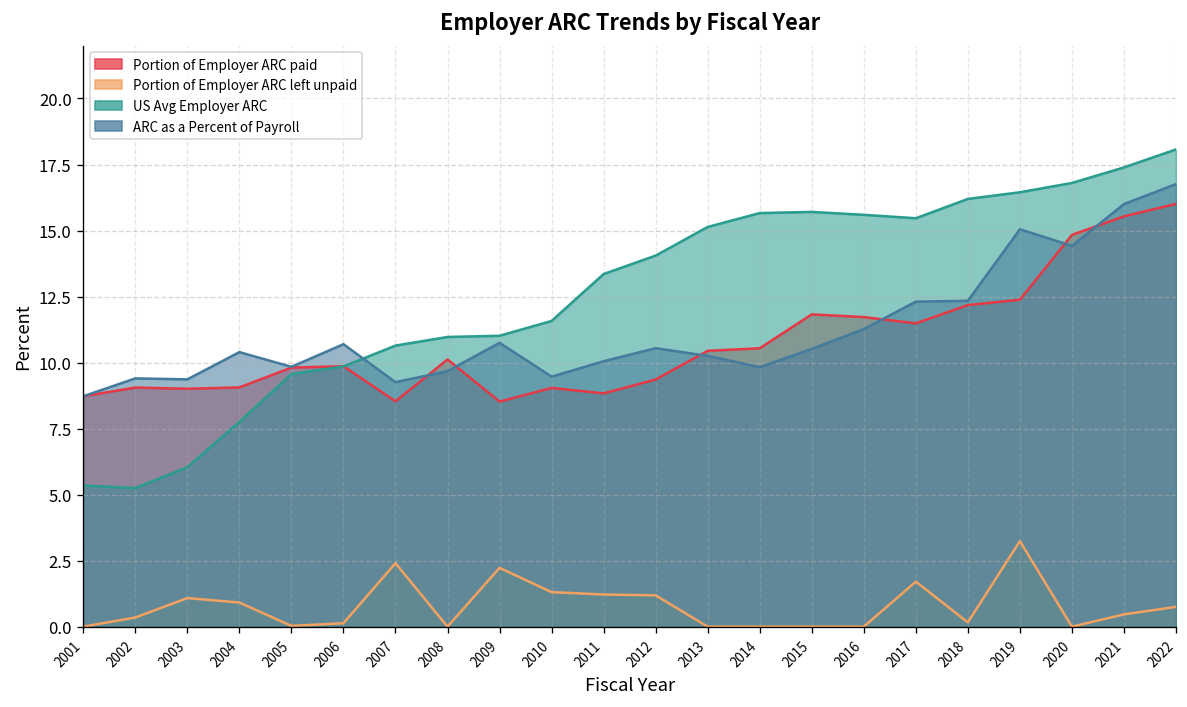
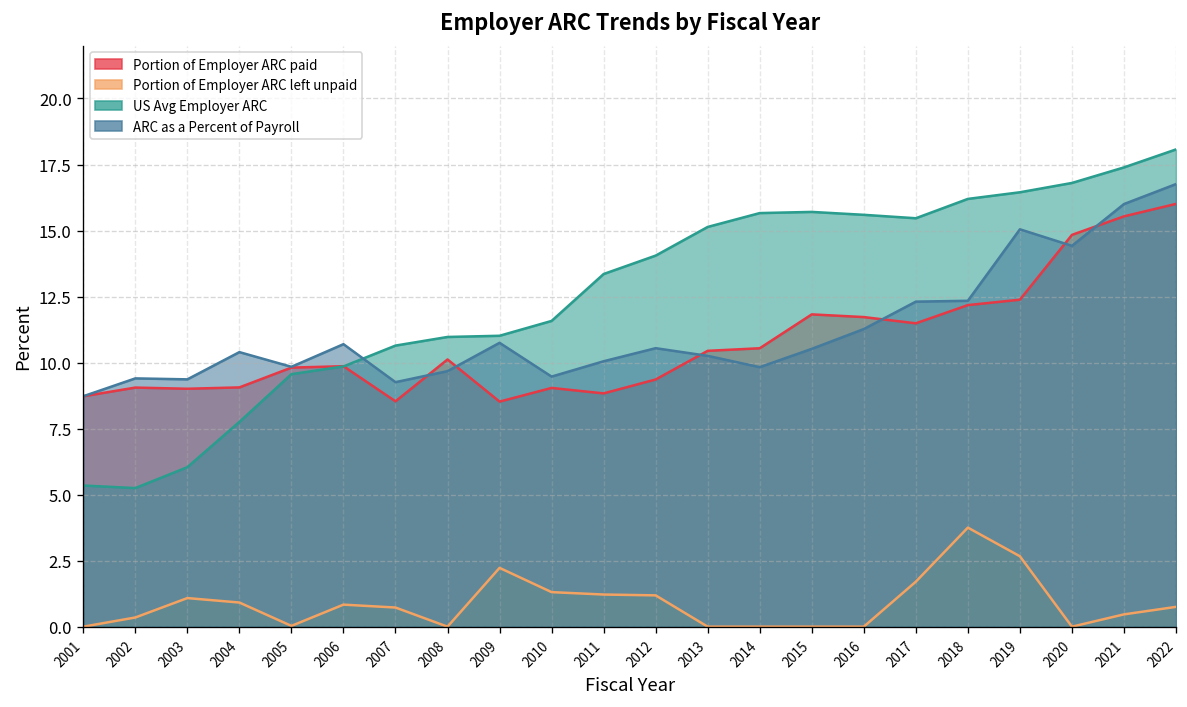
Portion of Employer ARC left unpaid, 2006: 0.1 -> 0.8
Portion of Employer ARC left unpaid, 2007: 2.4 -> 0.7
Portion of Employer ARC left unpaid, 2018: 0.2 -> 3.8
Portion of Employer ARC left unpaid, 2019: 3.2 -> 2.7
